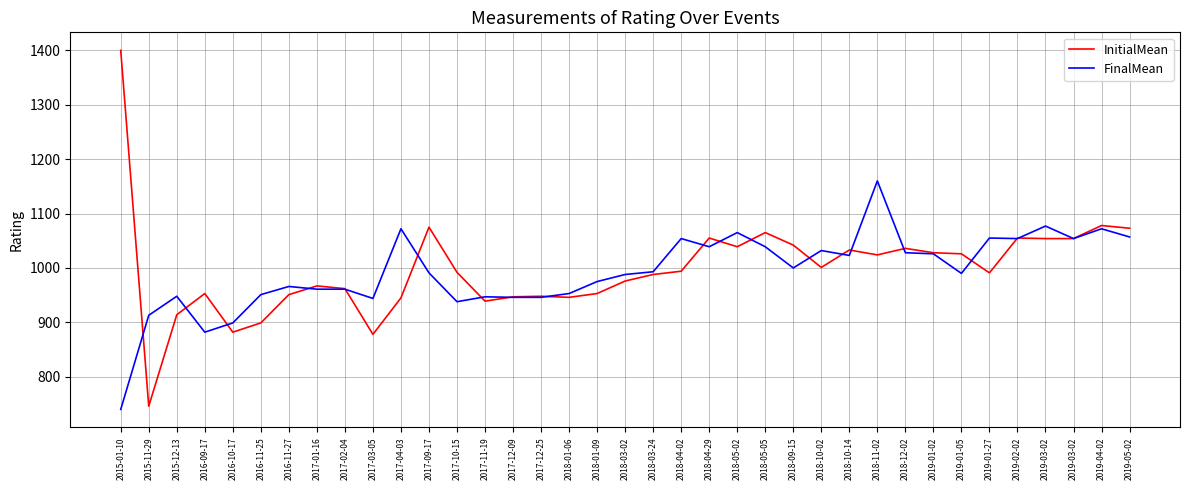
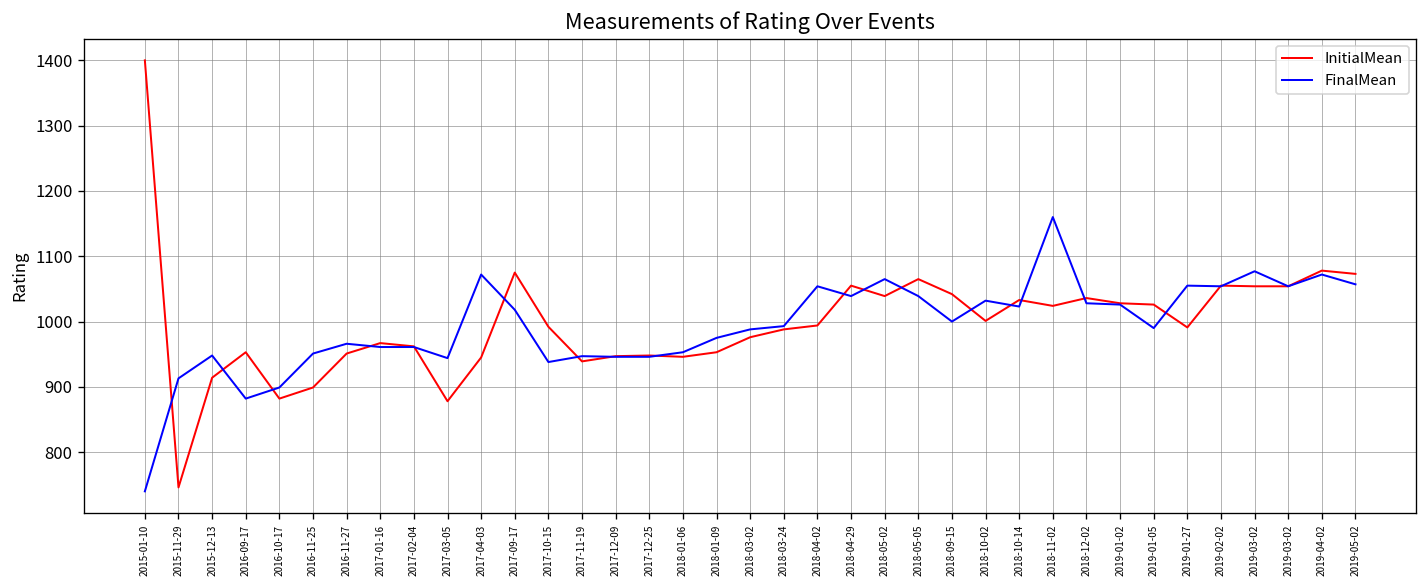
FinalMean, 2017-09-17: 990 -> 1020
